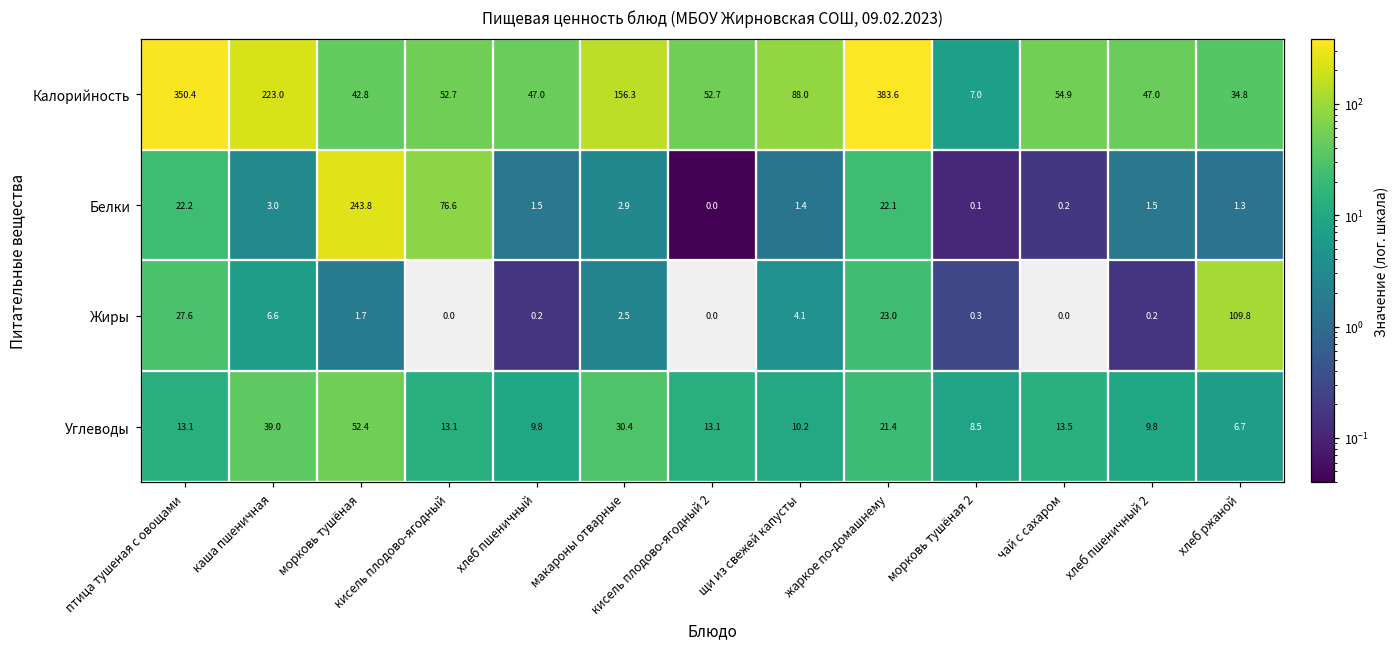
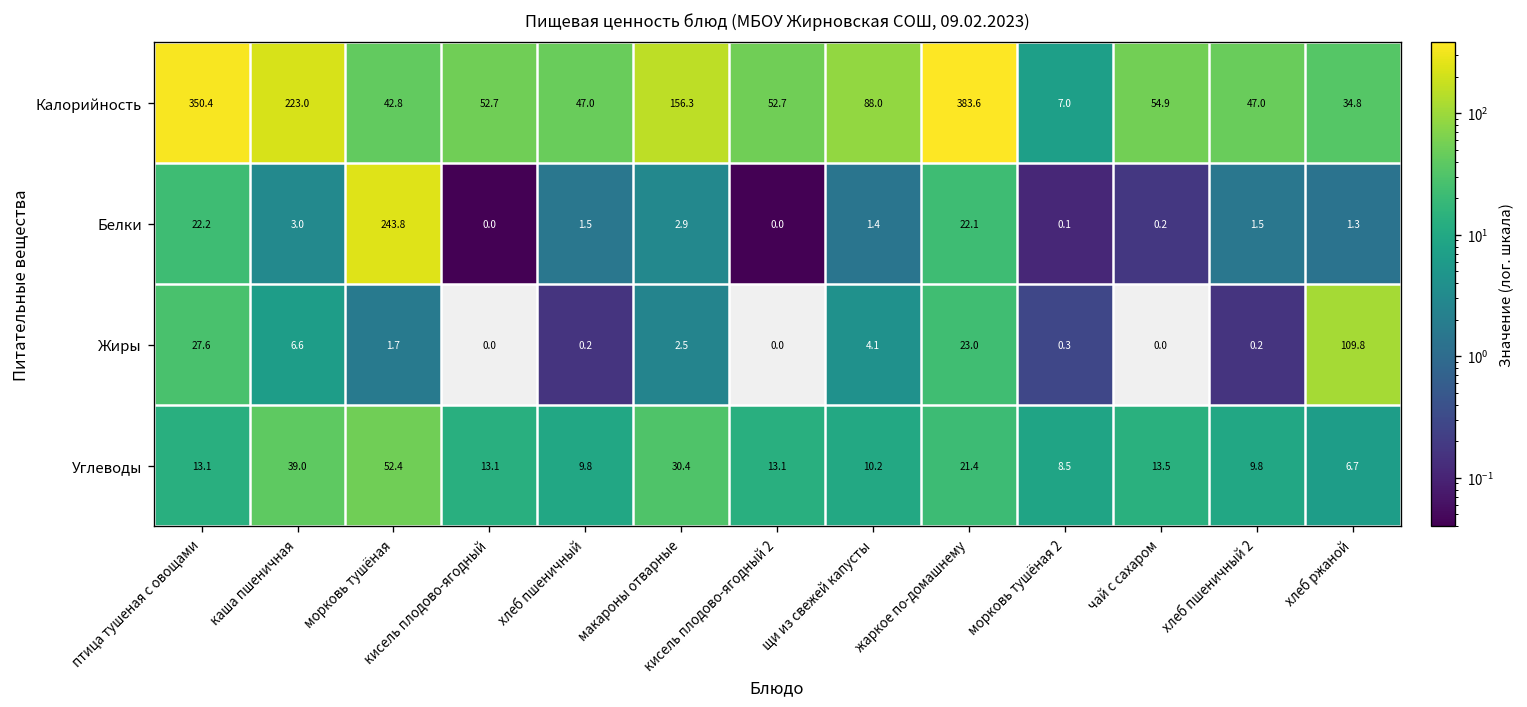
Белки, кисель плодово-ягодный: 76.6 -> 0.0
